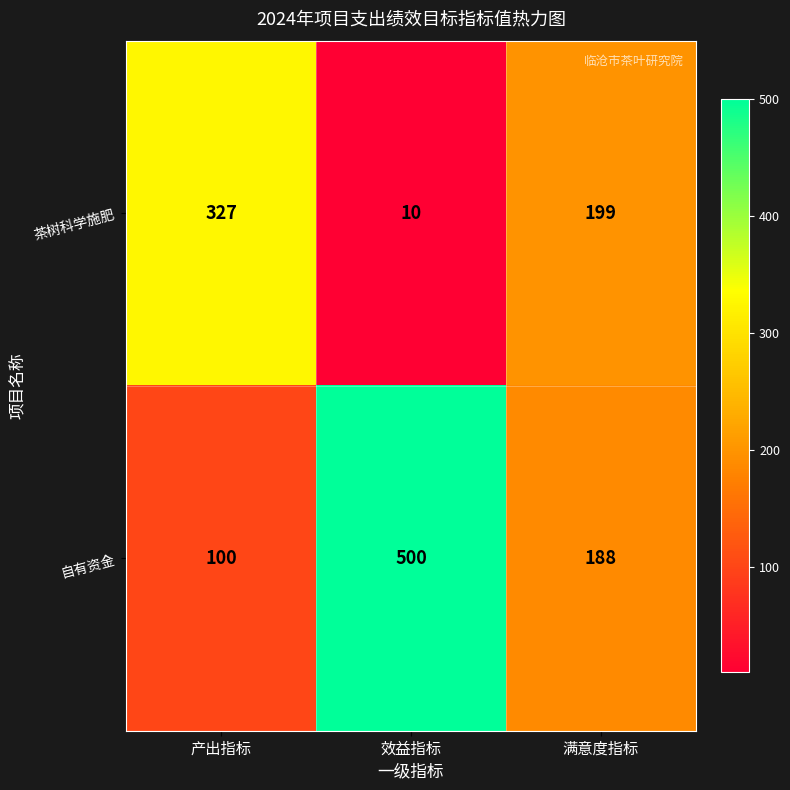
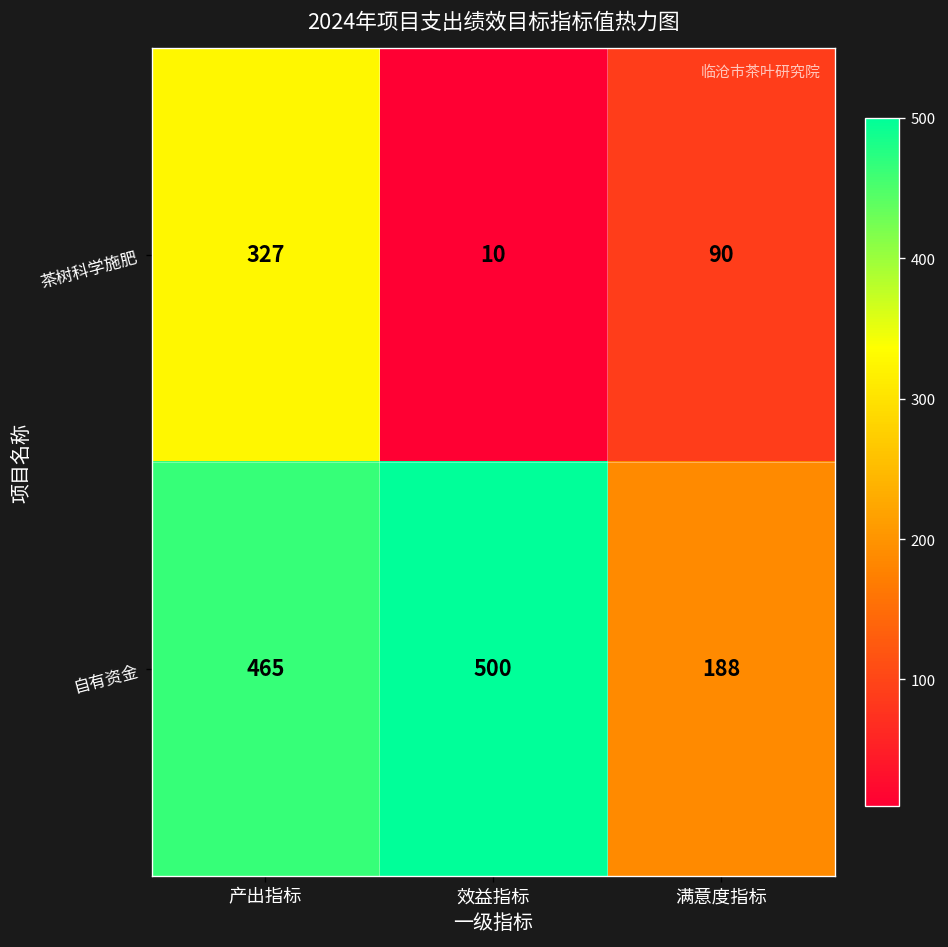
茶树科学施肥, 满意度指标: 199 -> 90
自有资金, 产出指标: 100 -> 465
